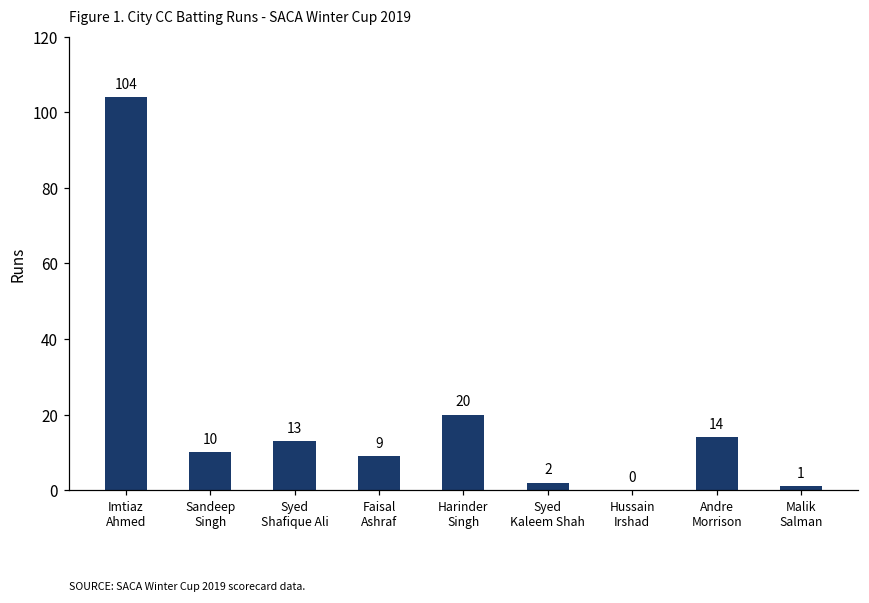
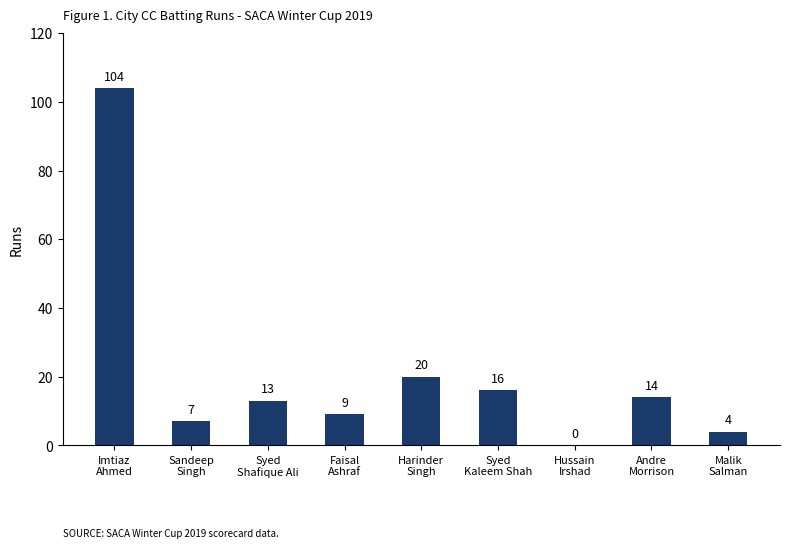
Sandeep Singh: 10 -> 7
Syed Kaleem Shah: 2 -> 16
Malik Salman: 1 -> 4
